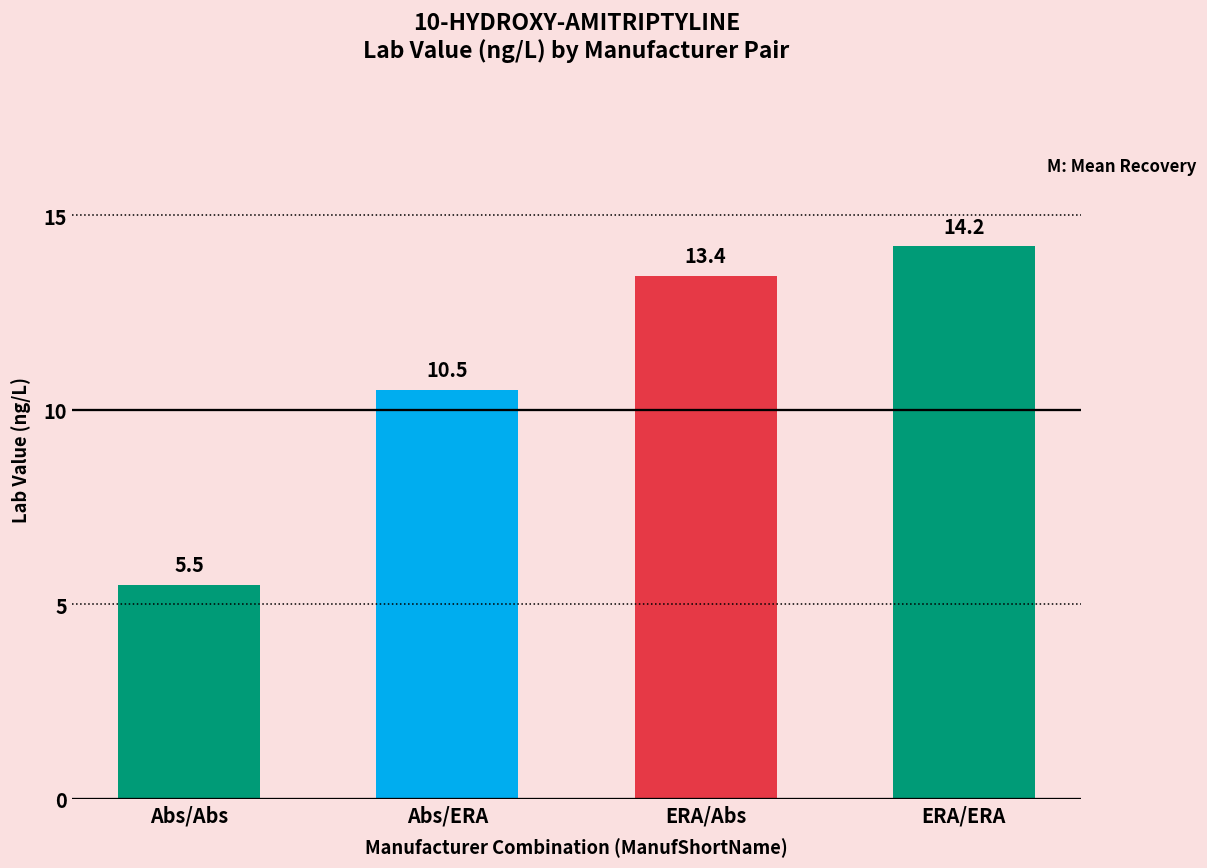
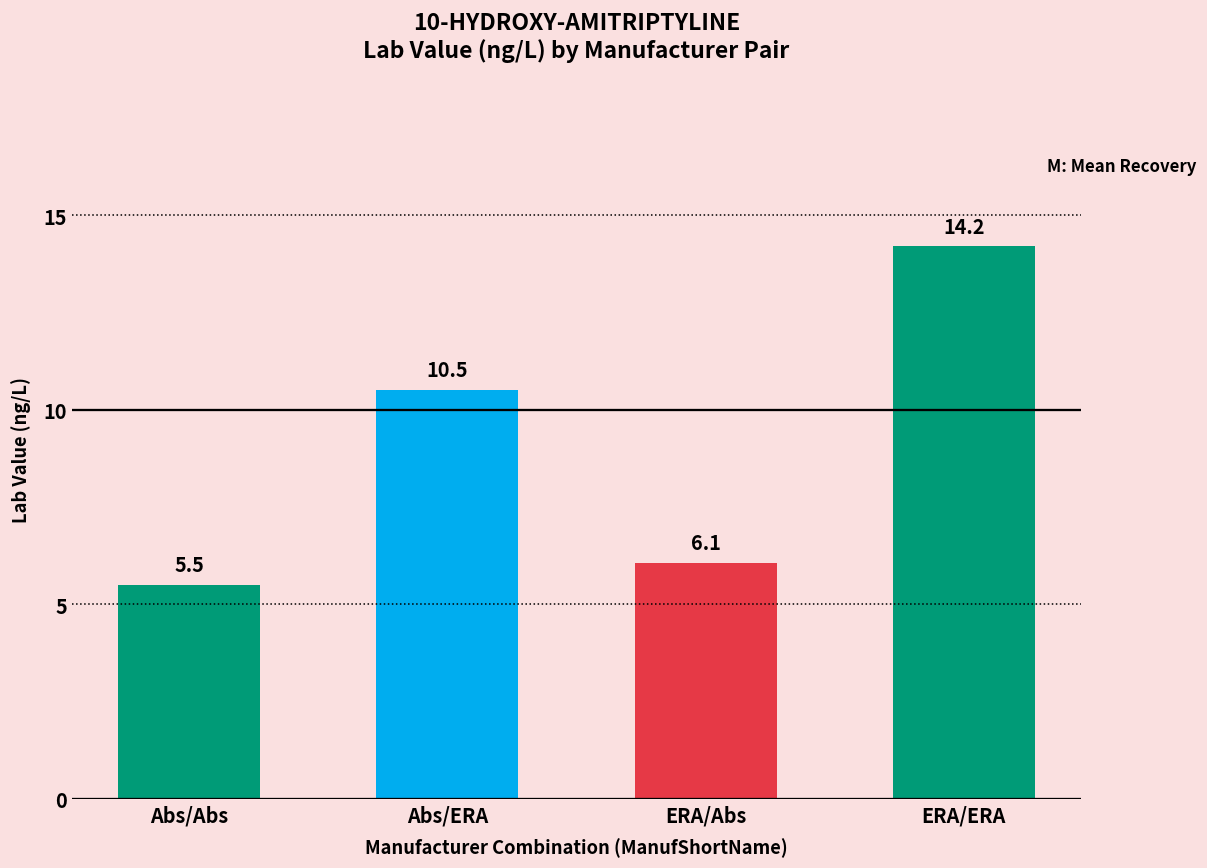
ERA/Abs: 13.4 -> 6.1
